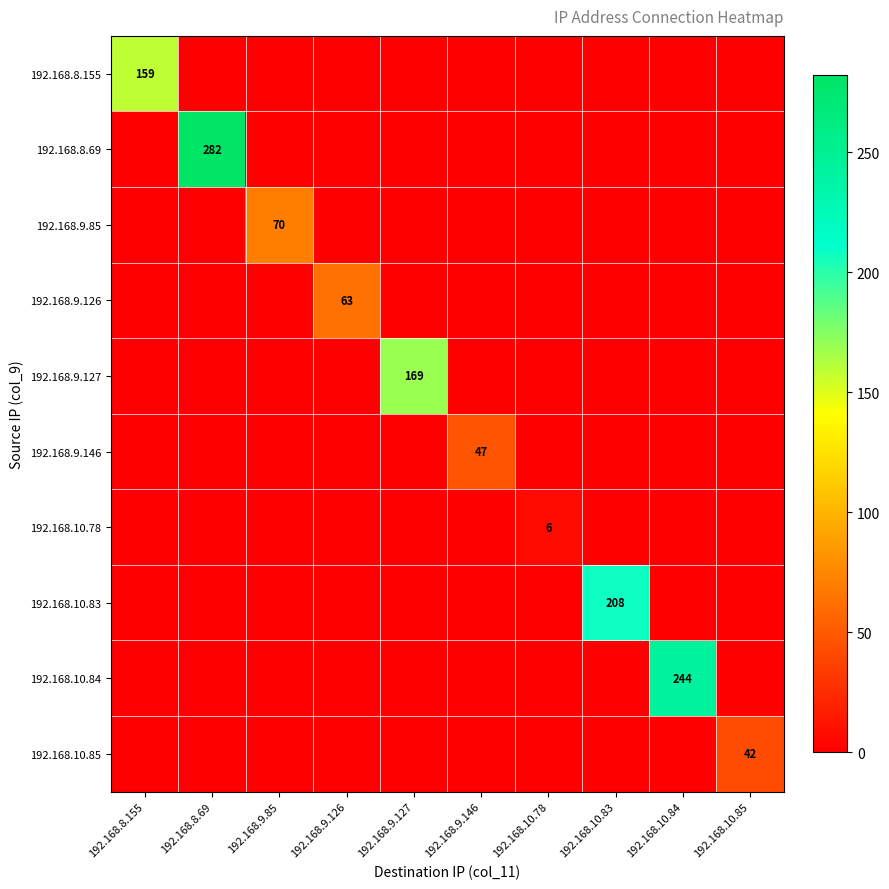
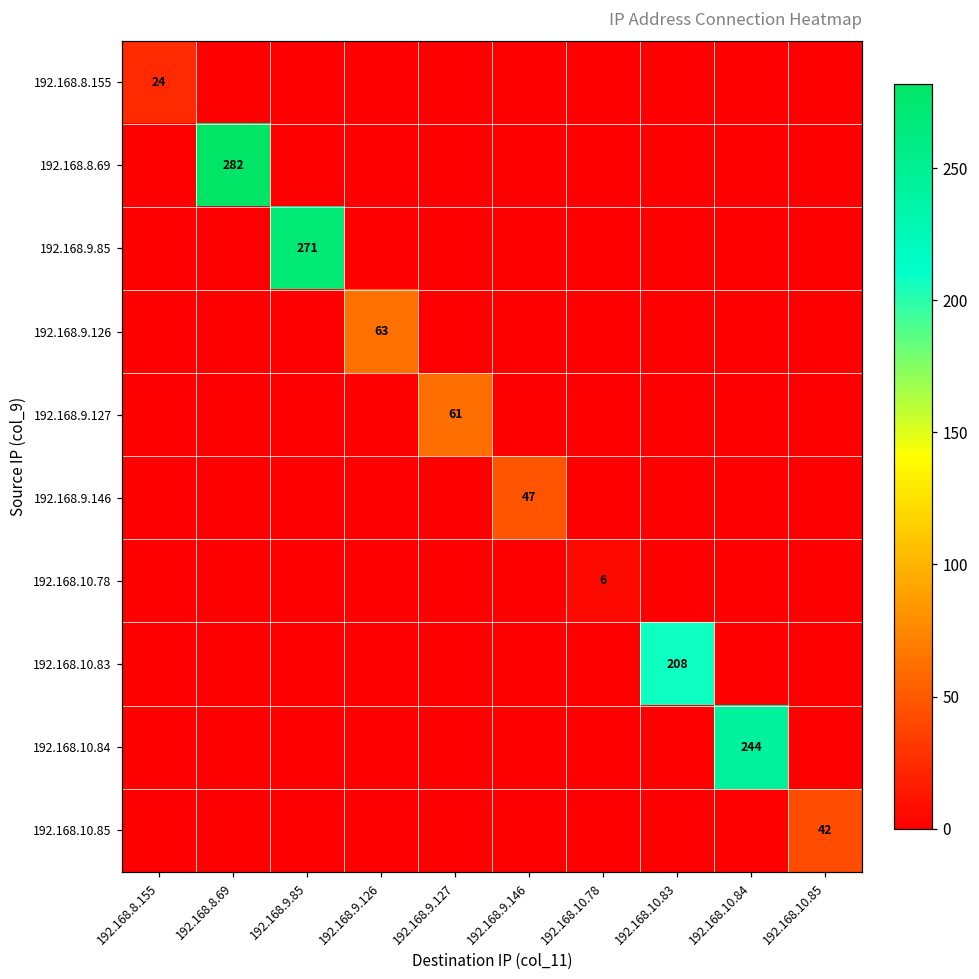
192.168.8.155, 192.168.8.155: 159 -> 24
192.168.9.85, 192.168.9.85: 70 -> 271
192.168.9.127, 192.168.9.127: 169 -> 61
